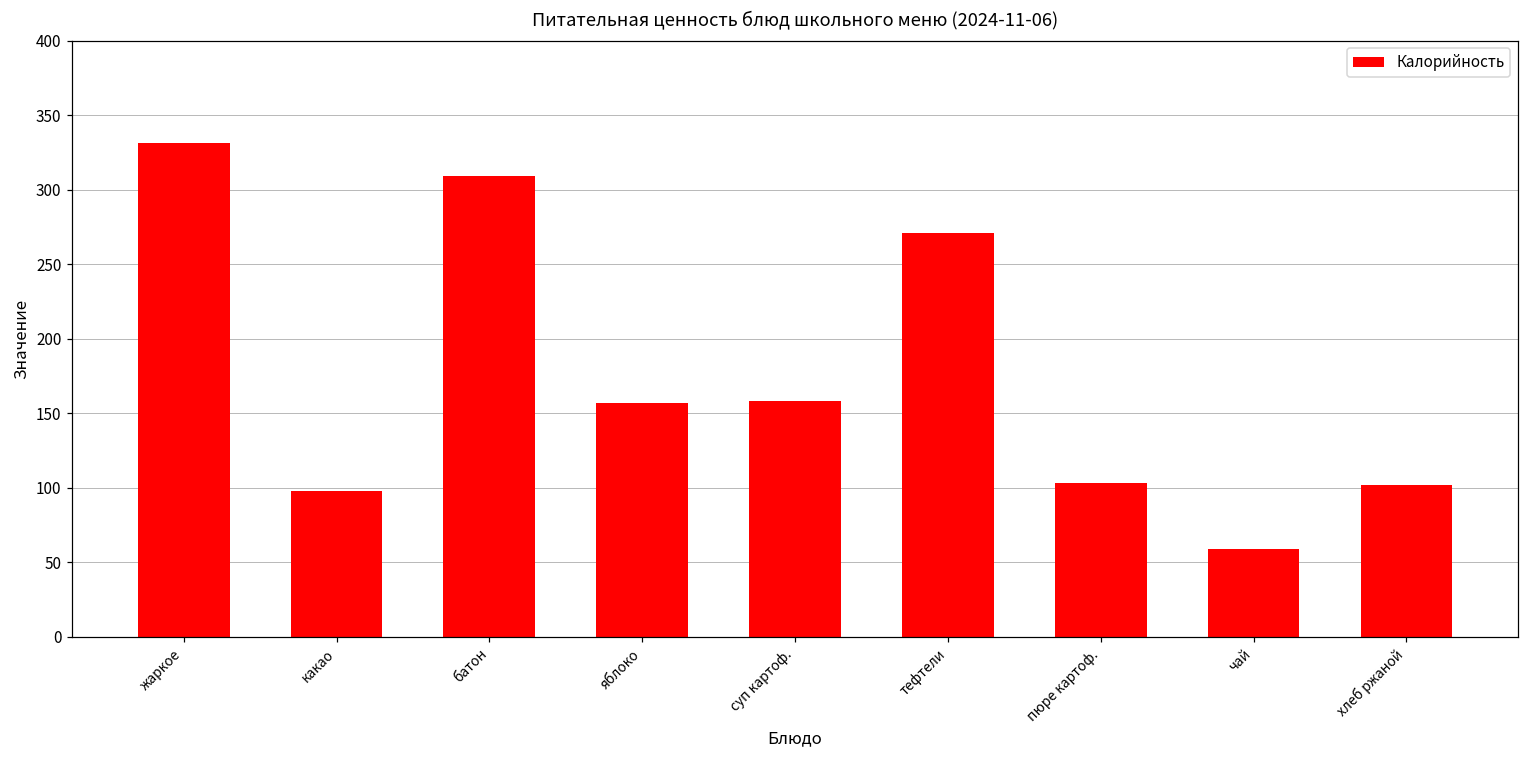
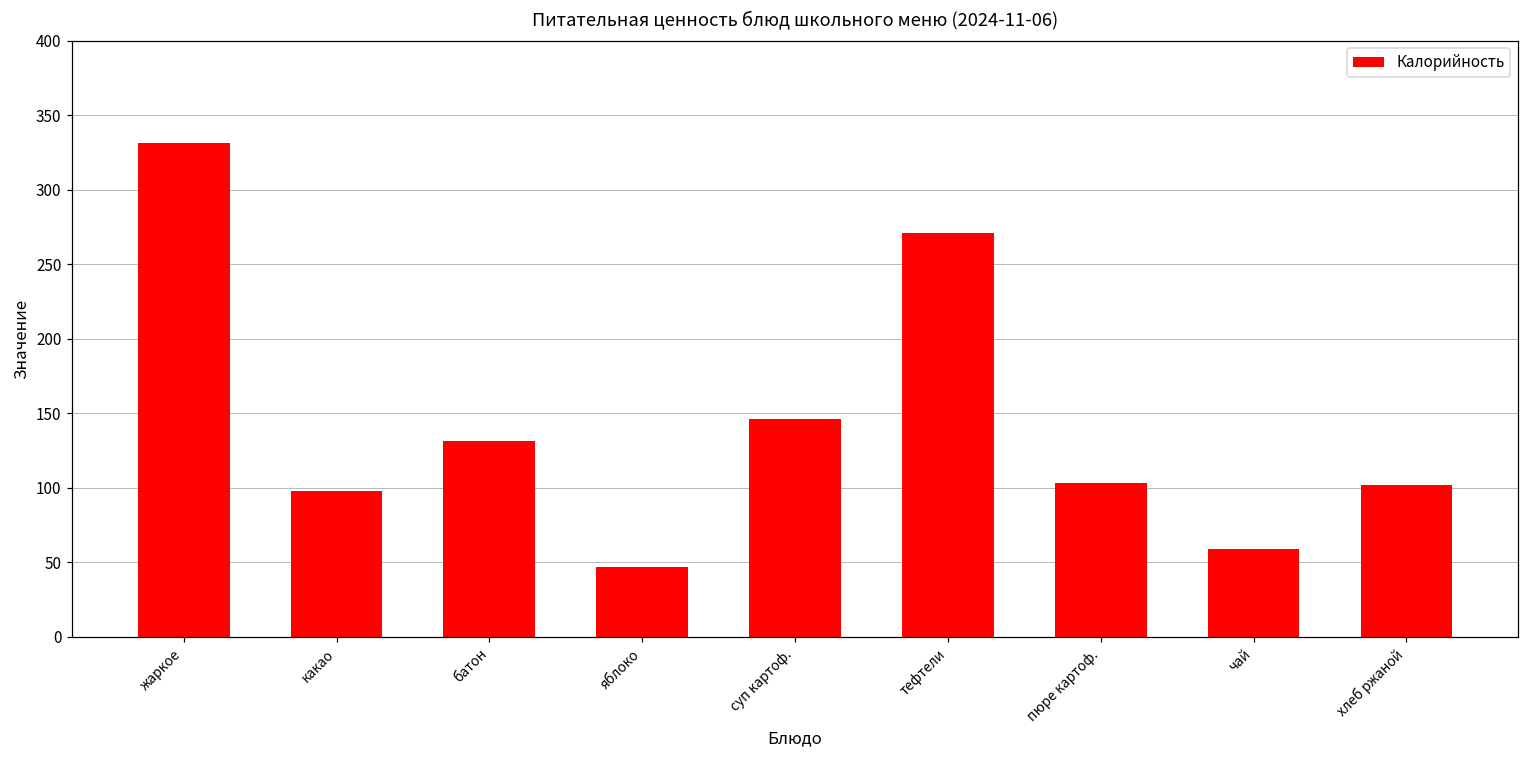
батон: 309 -> 131
яблоко: 157 -> 47
суп картоф.: 158 -> 146
